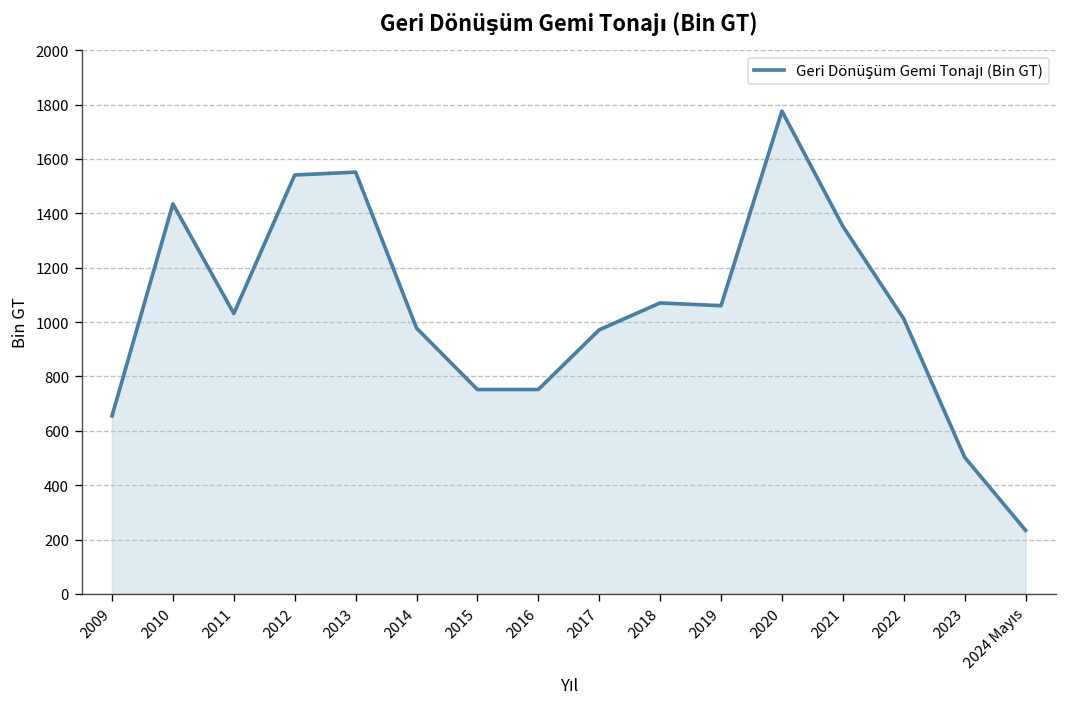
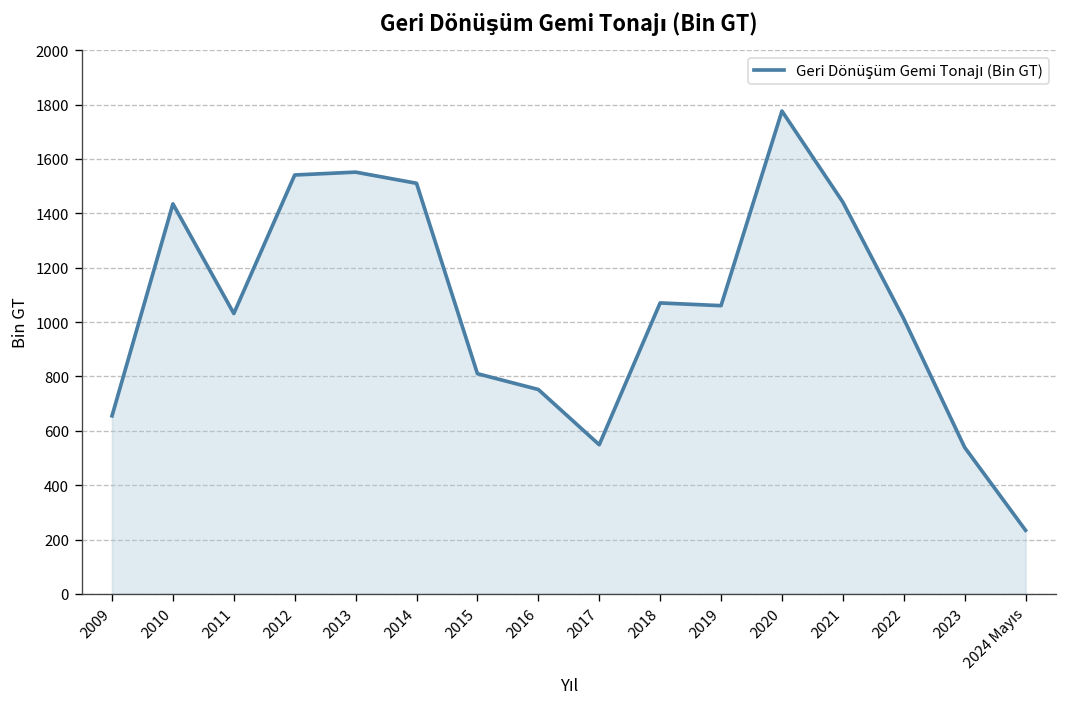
2014: 980 -> 1510
2015: 750 -> 810
2017: 970 -> 550
2021: 1350 -> 1440
2023: 500 -> 540
